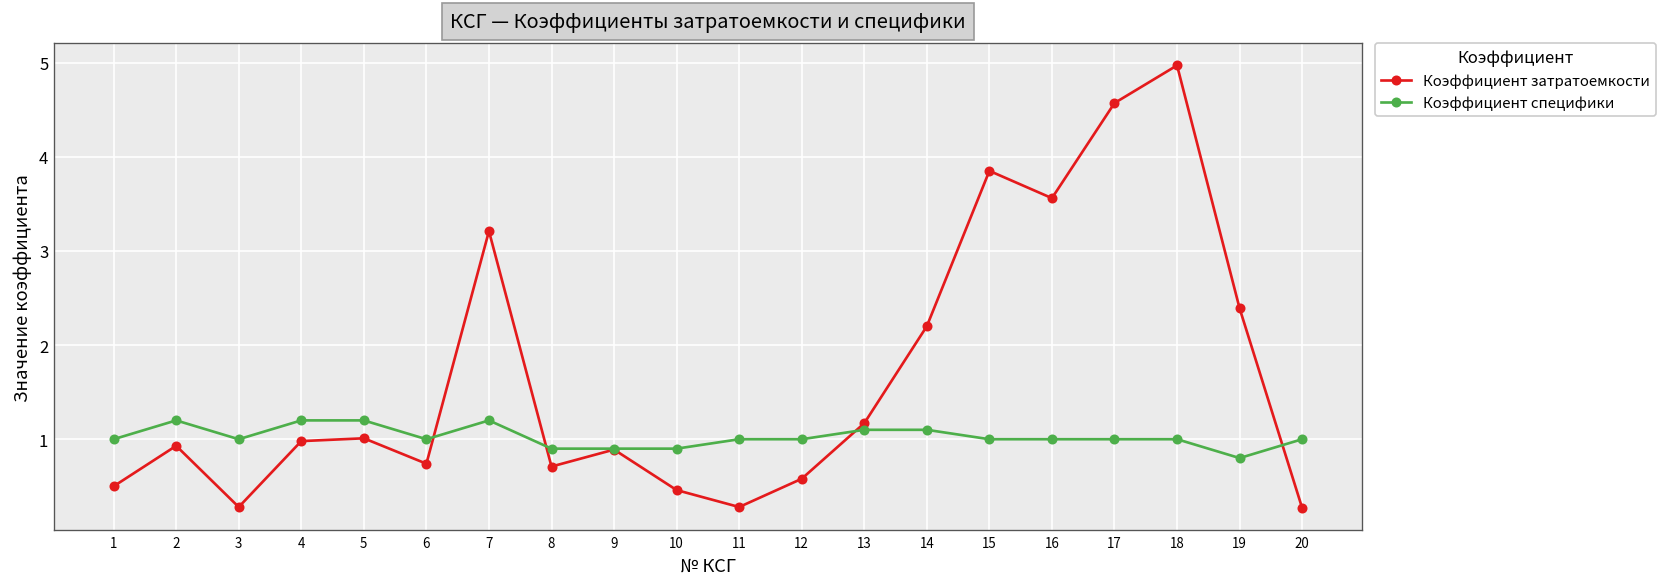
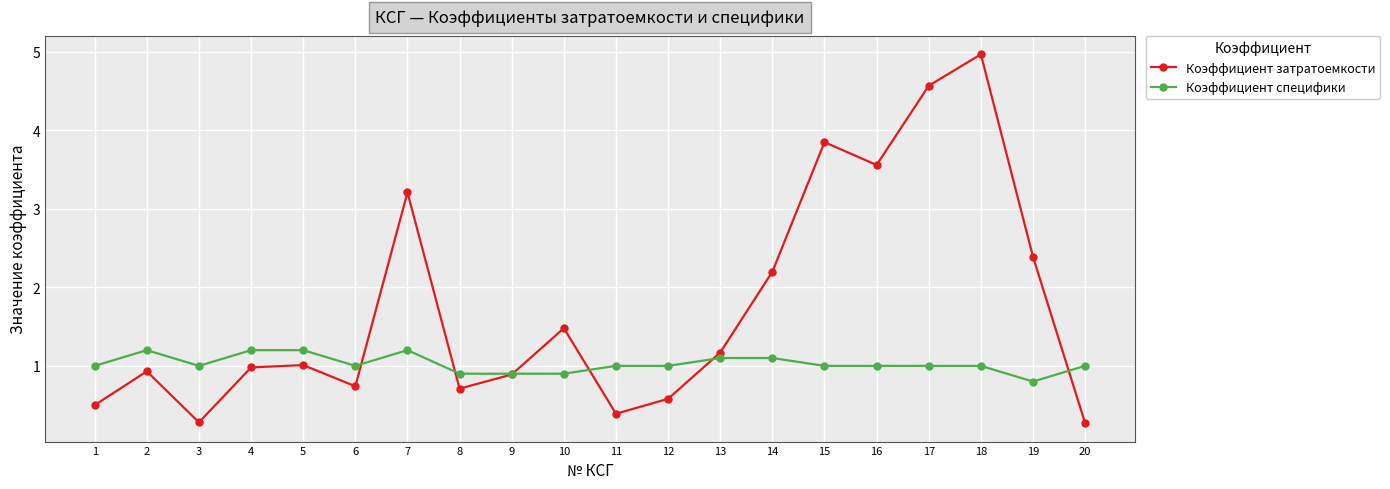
Коэффициент затратоемкости, 10: 0.5 -> 1.5
Коэффициент затратоемкости, 11: 0.3 -> 0.4
